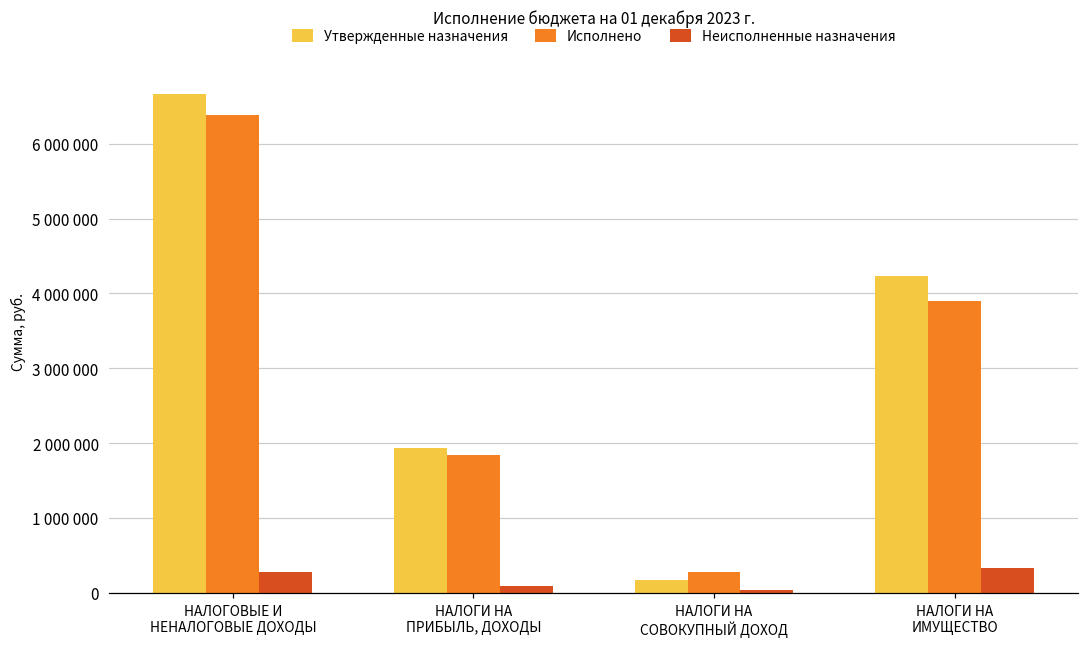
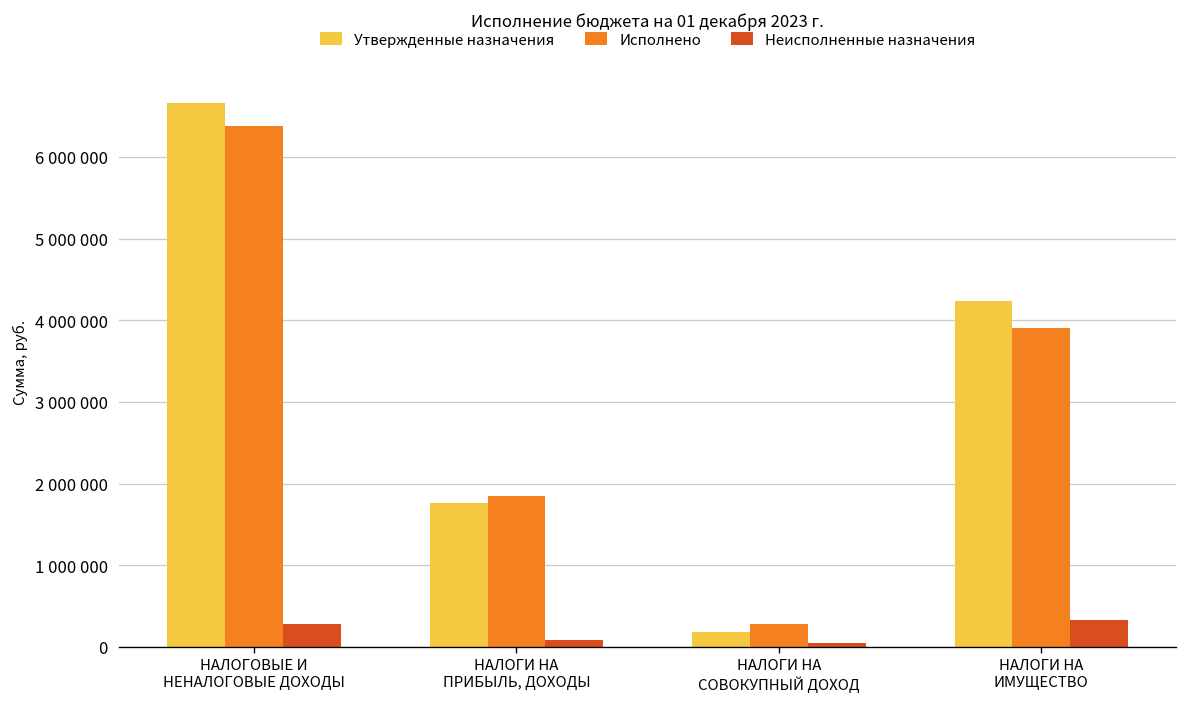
Утвержденные назначения, НАЛОГИ НА ПРИБЫЛЬ, ДОХОДЫ: 1900000 -> 1800000
